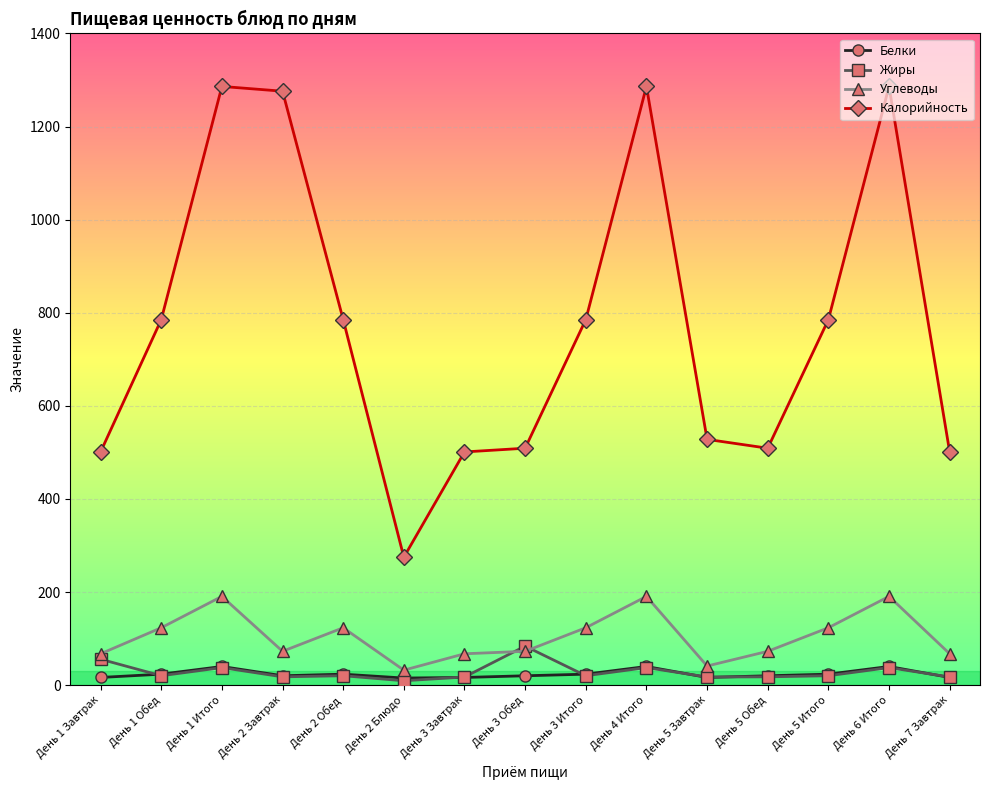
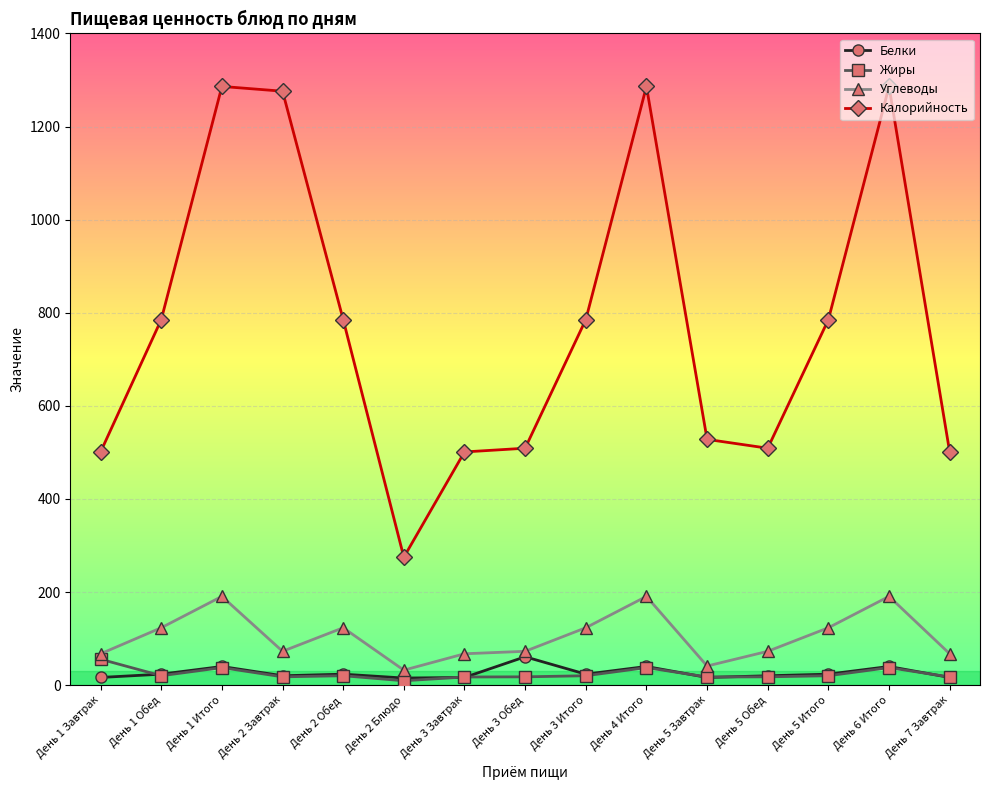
Белки, День 3 Обед: 20 -> 60
Жиры, День 3 Обед: 80 -> 20
